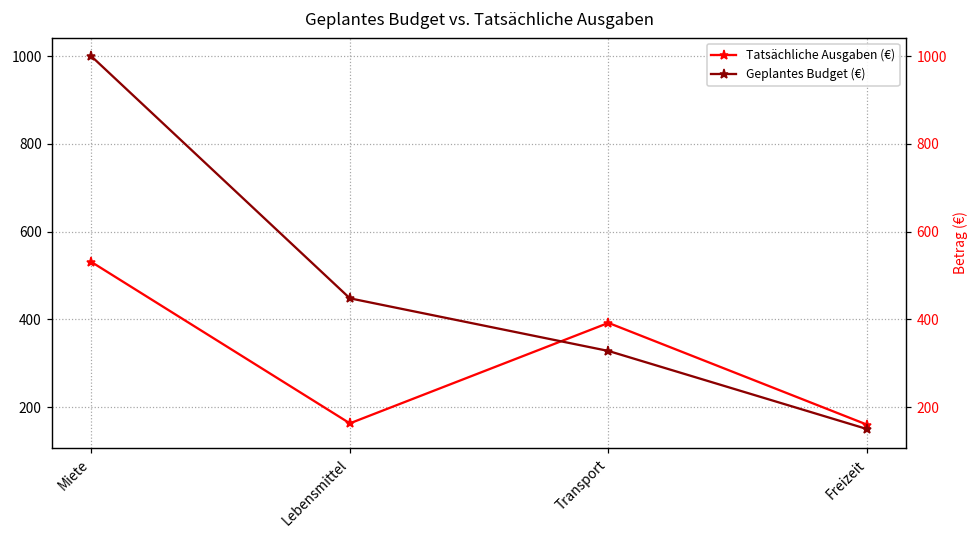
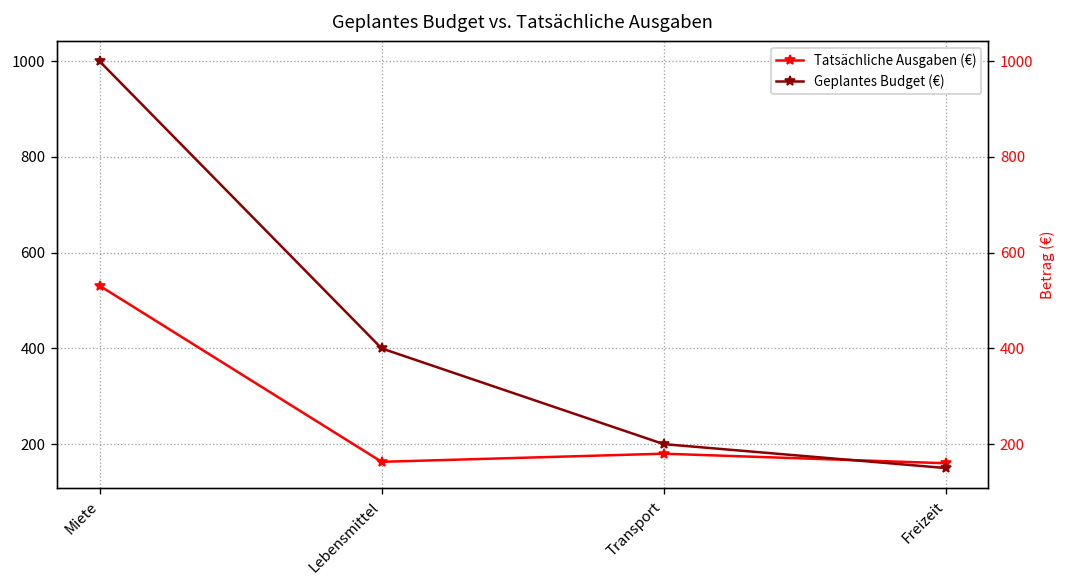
Geplantes Budget (€), Lebensmittel: 450 -> 400
Tatsächliche Ausgaben (€), Transport: 390 -> 180
Geplantes Budget (€), Transport: 330 -> 200
